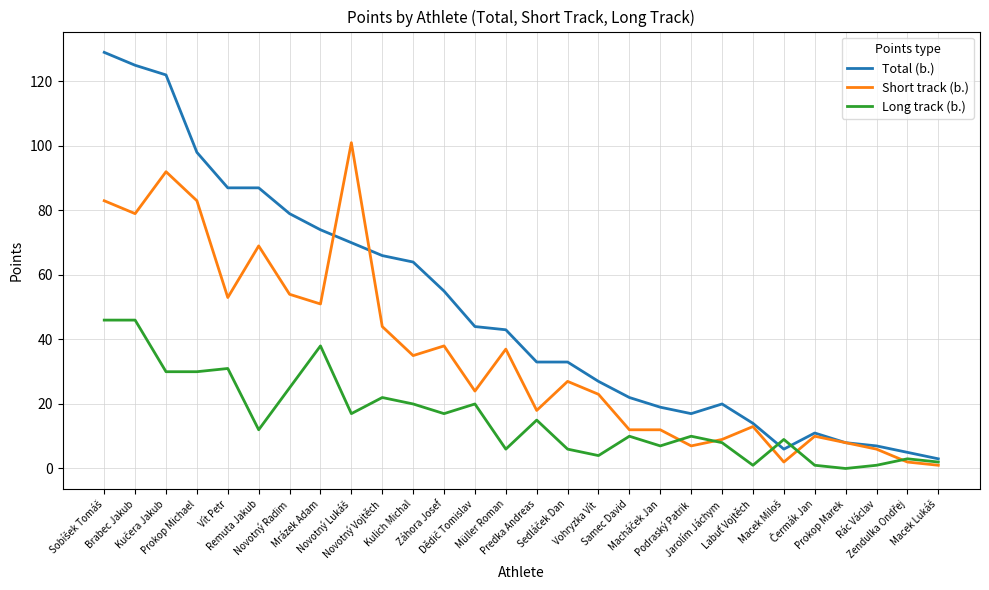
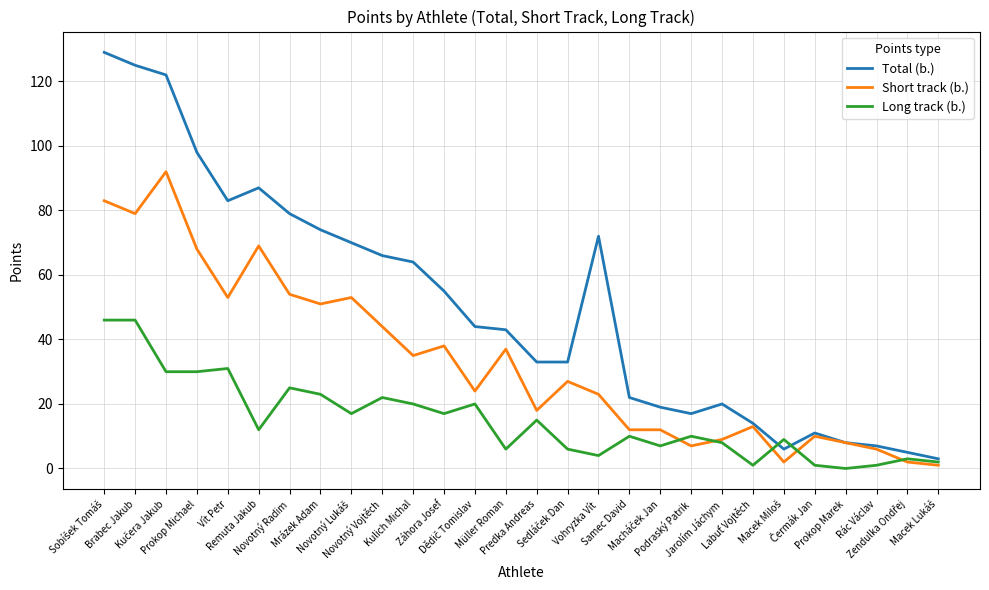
Short track (b.), Prokop Michael: 83 -> 68
Total (b.), Vít Petr: 87 -> 83
Long track (b.), Mrázek Adam: 38 -> 23
Short track (b.), Novotný Lukáš: 101 -> 53
Total (b.), Vohryzka Vít: 27 -> 72
